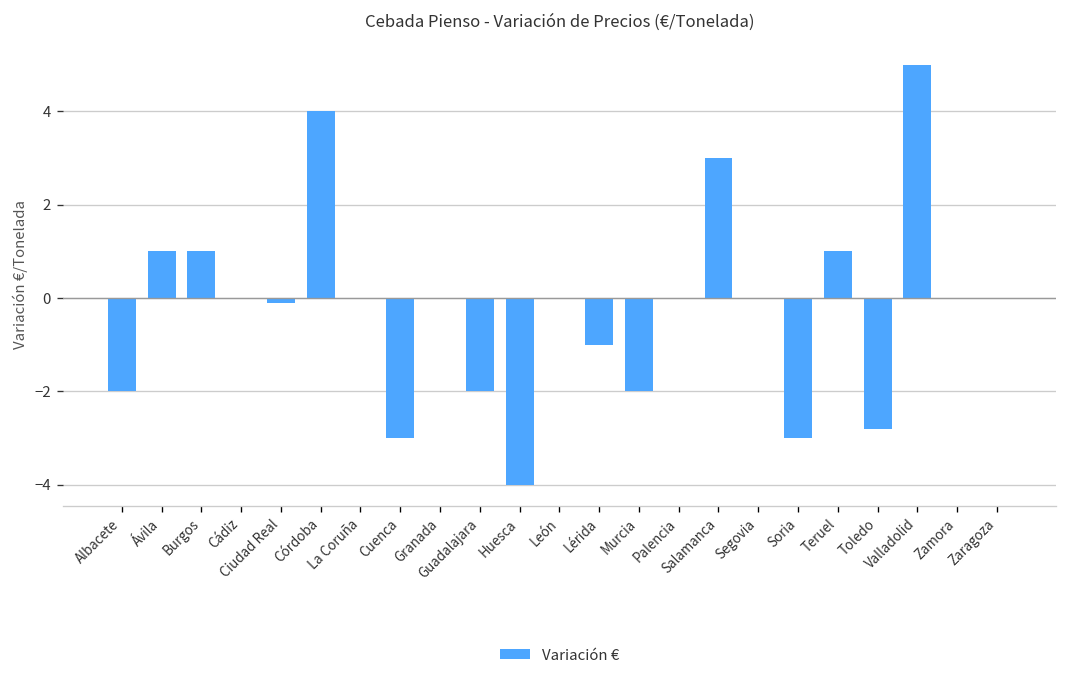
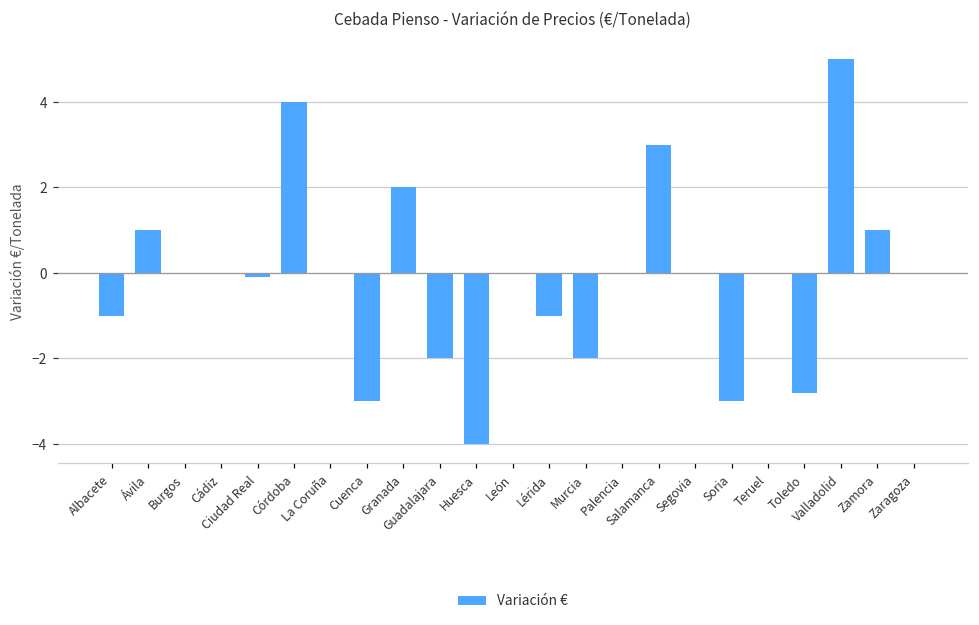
Albacete: -2 -> -1
Burgos: 1 -> 0
Granada: 0 -> 2
Teruel: 1 -> 0
Zamora: 0 -> 1
